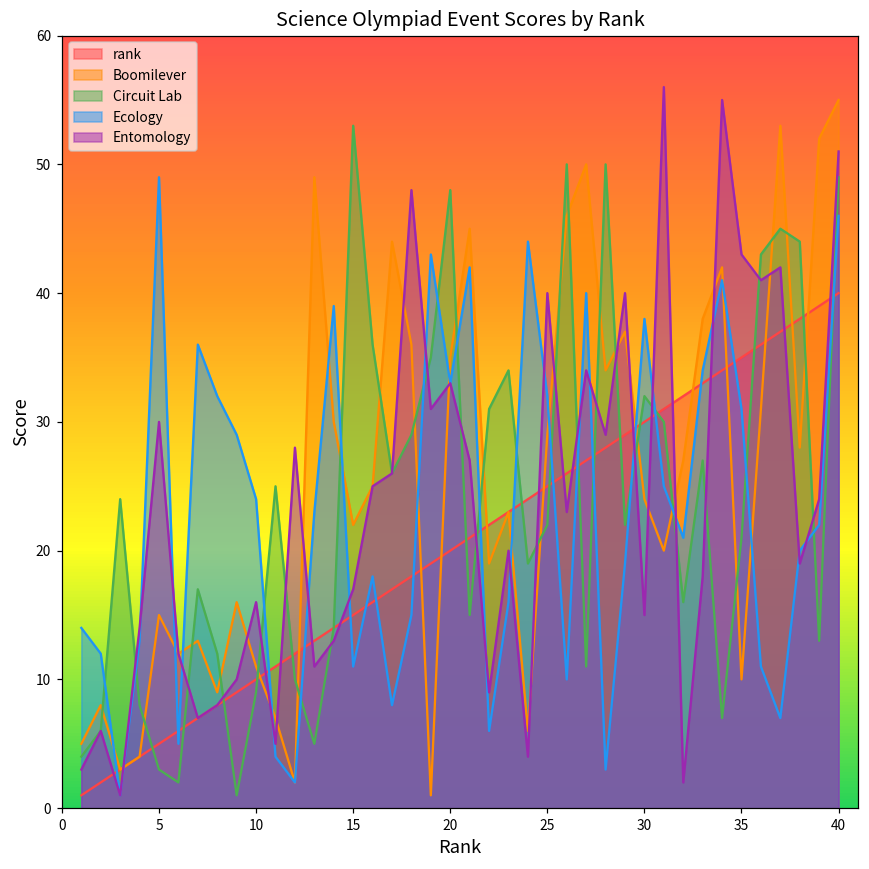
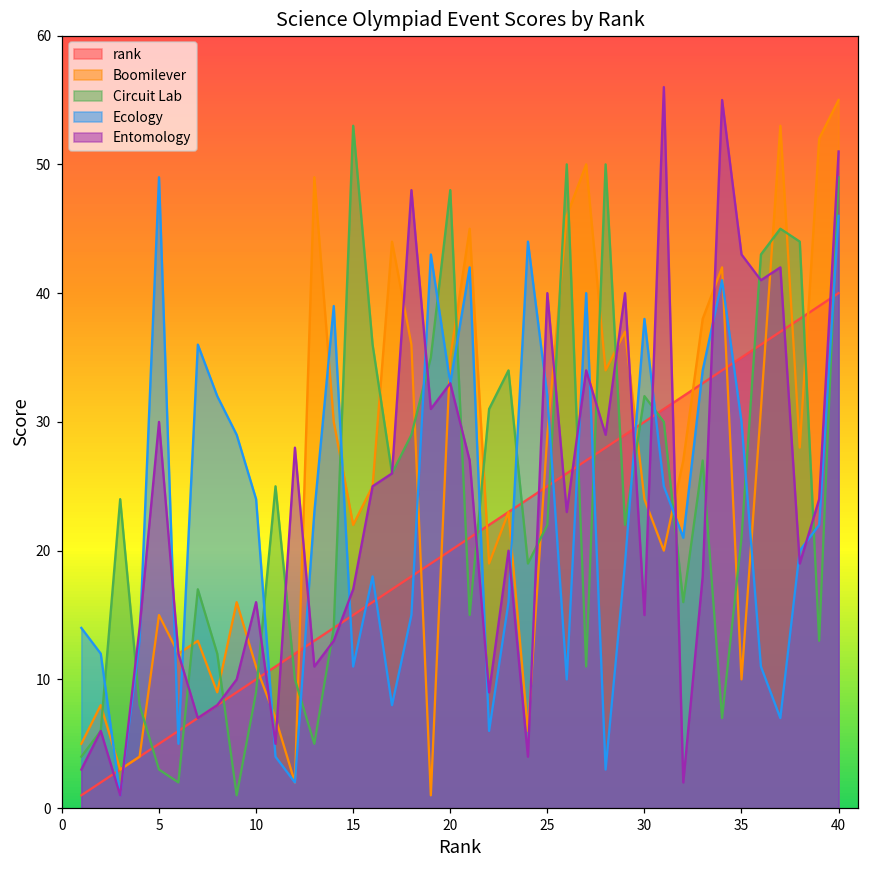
Ecology, 35: 31 -> 30
